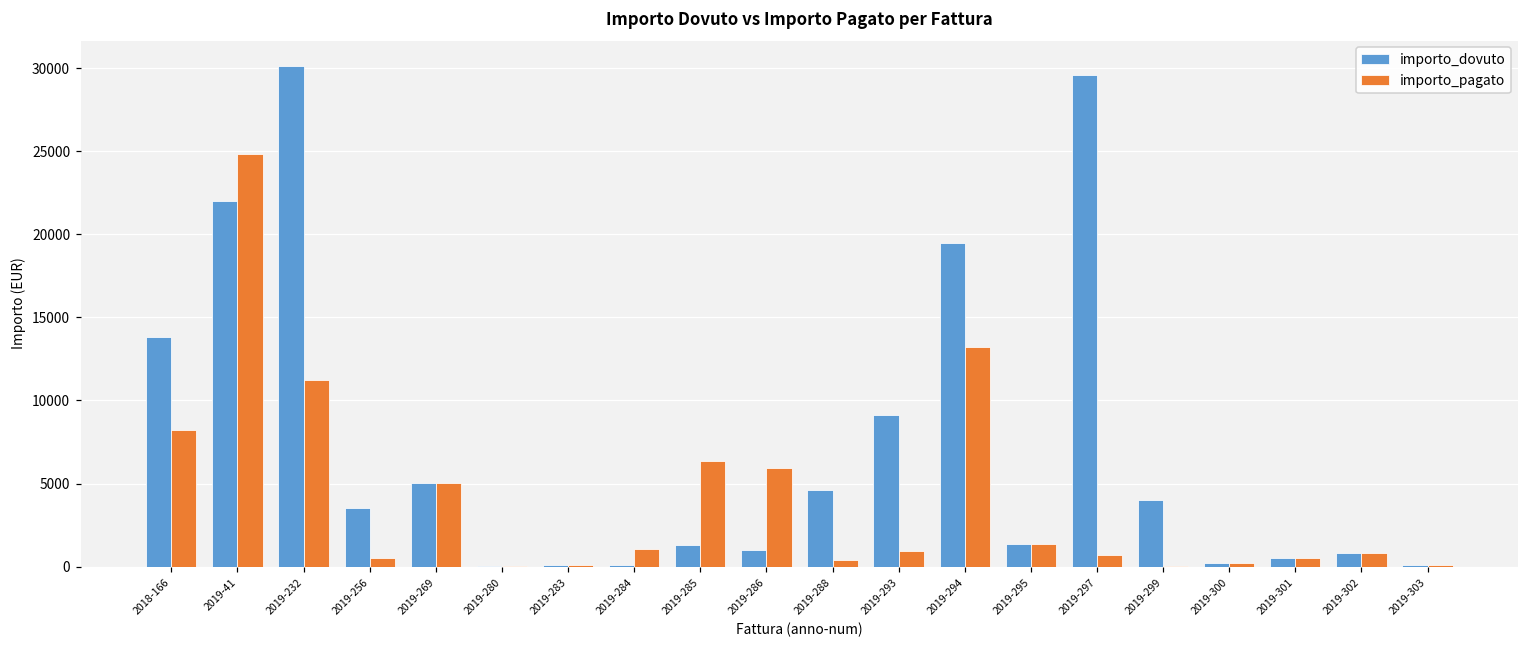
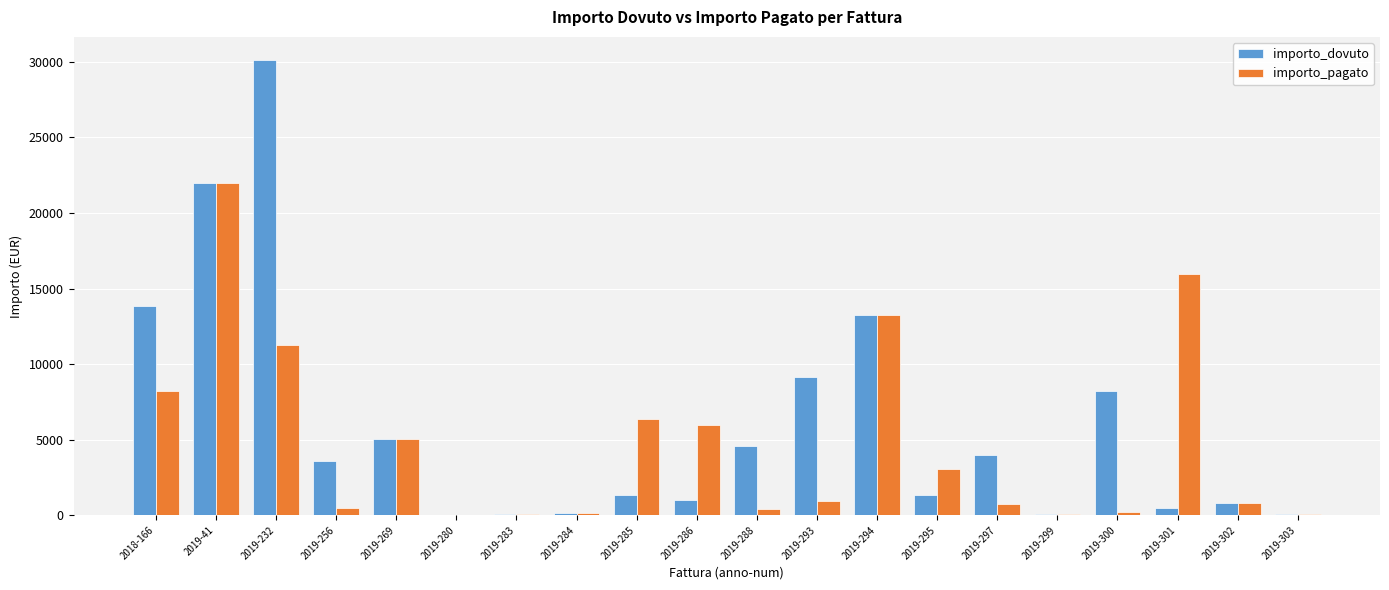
importo_pagato, 2019-41: 24900 -> 22000
importo_pagato, 2019-284: 1100 -> 100
importo_dovuto, 2019-294: 19500 -> 13200
importo_pagato, 2019-295: 1300 -> 3000
importo_dovuto, 2019-297: 29600 -> 4000
importo_dovuto, 2019-299: 4000 -> 100
importo_dovuto, 2019-300: 200 -> 8200
importo_pagato, 2019-301: 500 -> 16000
